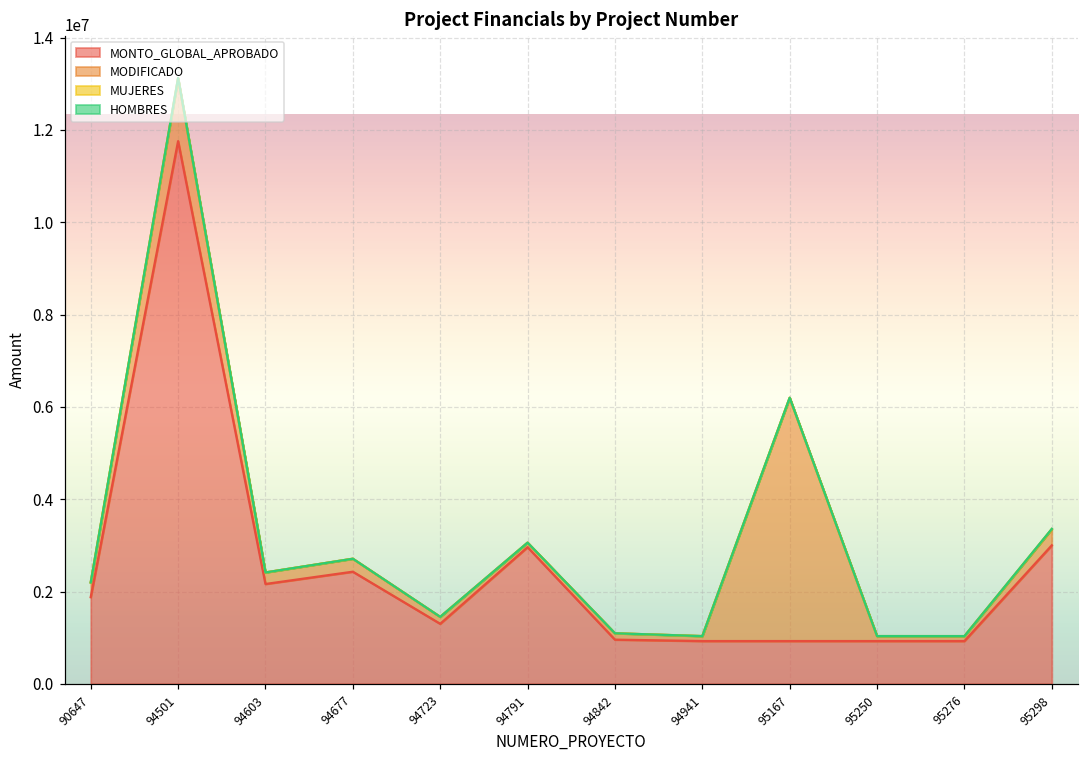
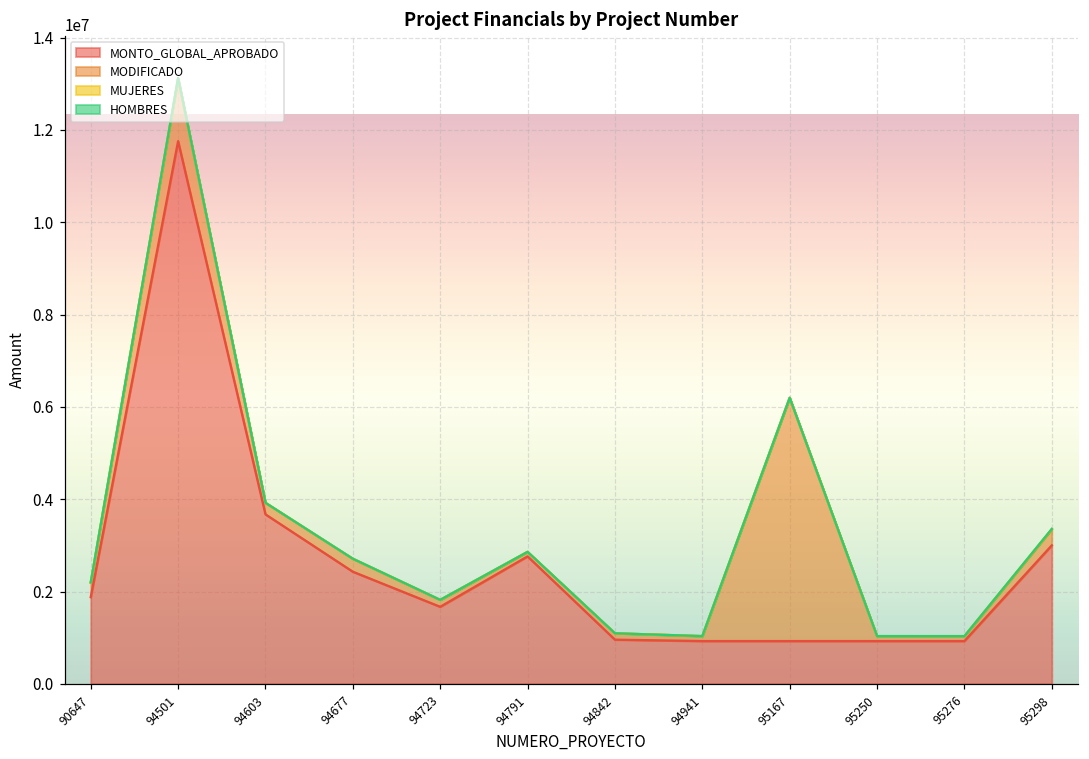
MONTO_GLOBAL_APROBADO, 94603: 2200000 -> 3700000
MONTO_GLOBAL_APROBADO, 94723: 1300000 -> 1700000
MONTO_GLOBAL_APROBADO, 94791: 3000000 -> 2800000
